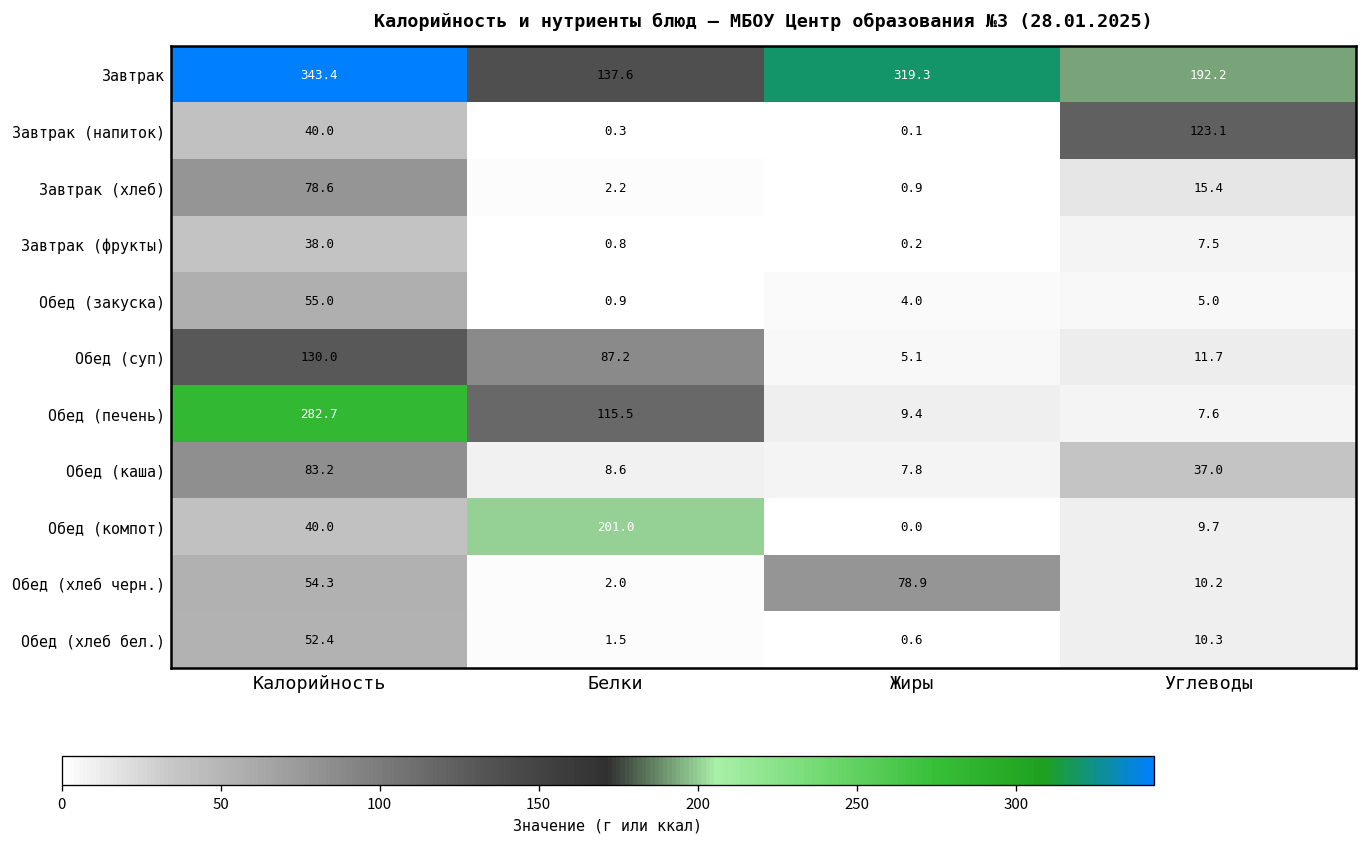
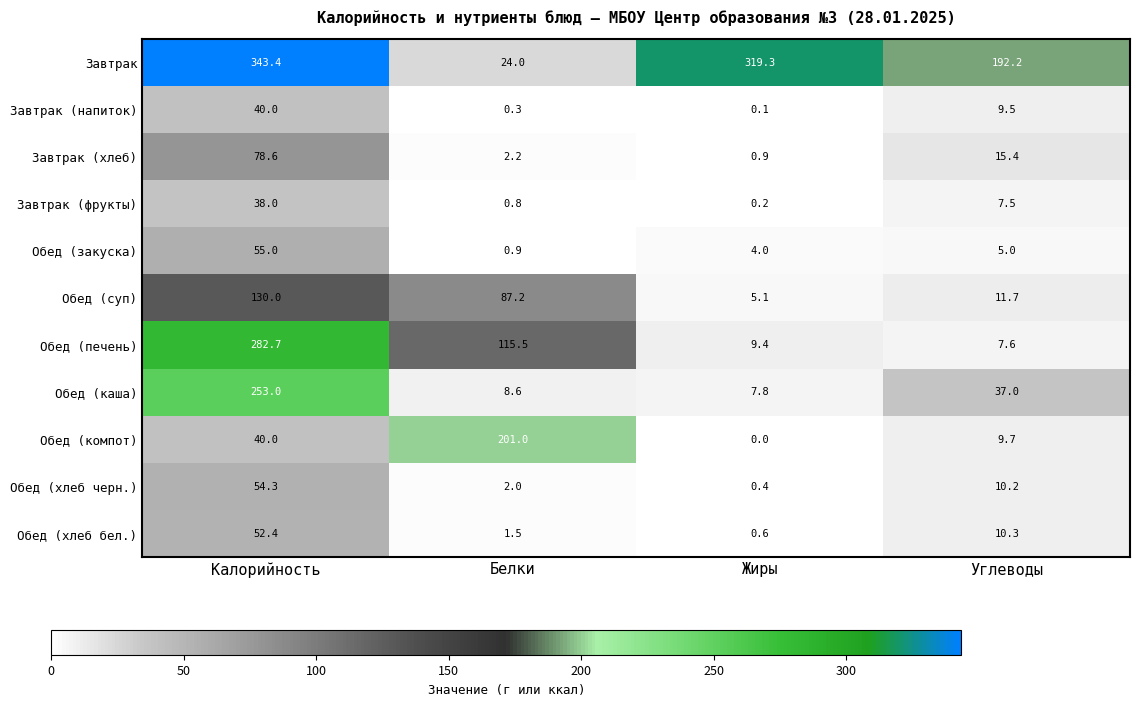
Завтрак, Белки: 137.6 -> 24.0
Завтрак (напиток), Углеводы: 123.1 -> 9.5
Обед (каша), Калорийность: 83.2 -> 253.0
Обед (хлеб черн.), Жиры: 78.9 -> 0.4
